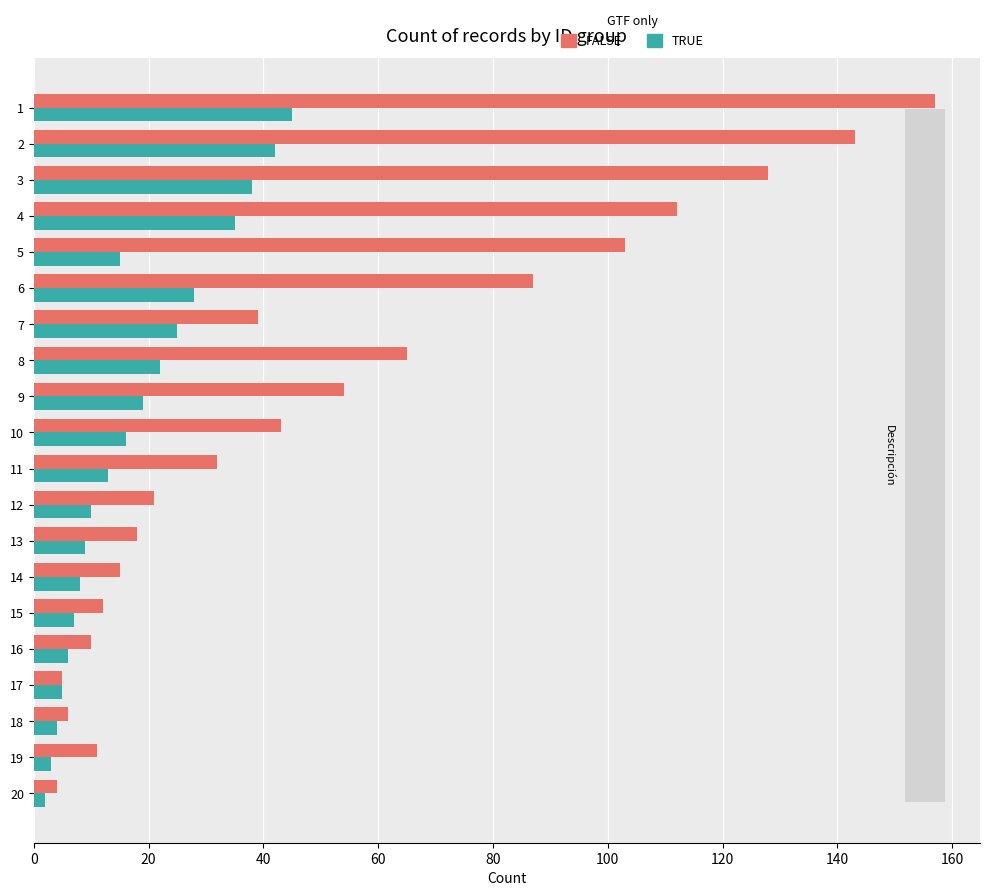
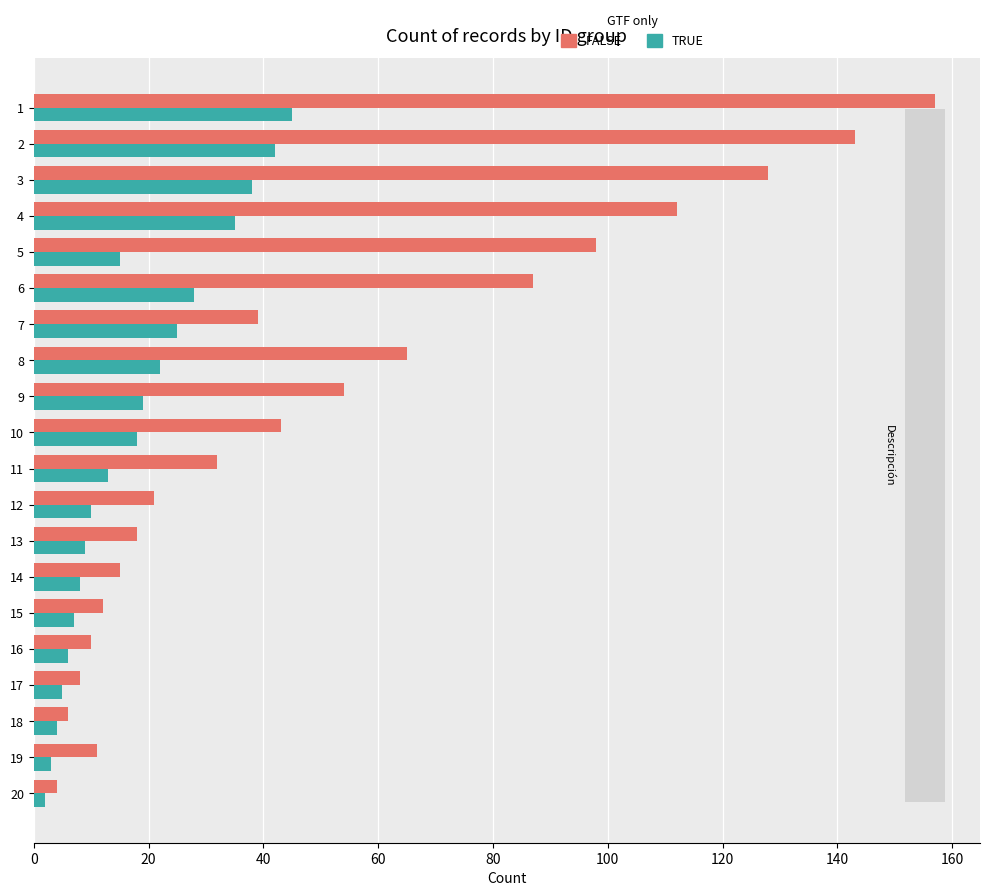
FALSE, 5: 103 -> 98
TRUE, 10: 16 -> 18
FALSE, 17: 5 -> 8
